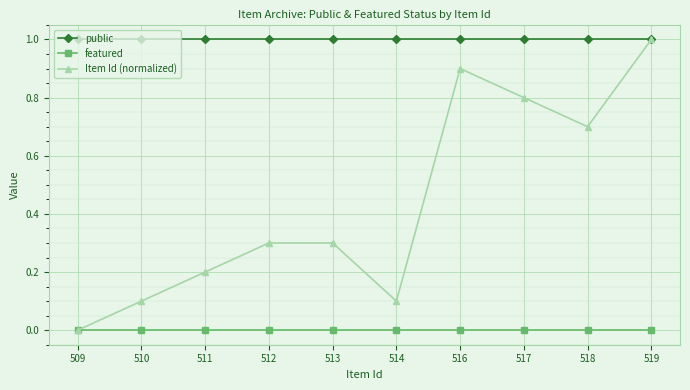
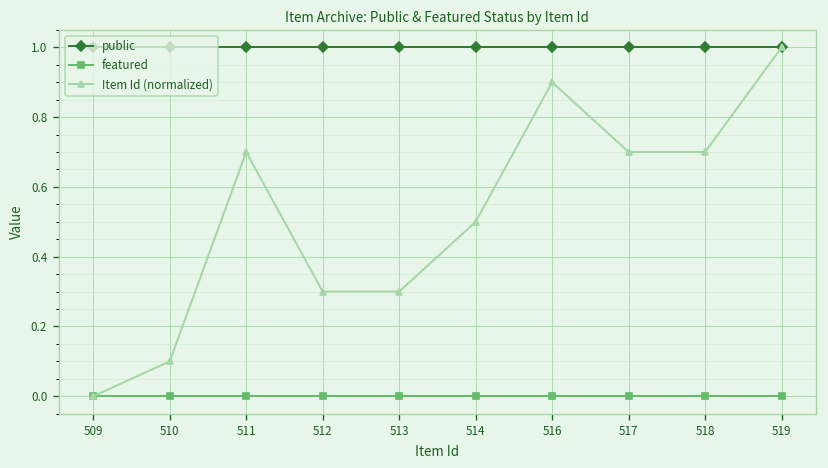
Item Id (normalized), 511: 0.20 -> 0.70
Item Id (normalized), 514: 0.10 -> 0.50
Item Id (normalized), 517: 0.80 -> 0.70
